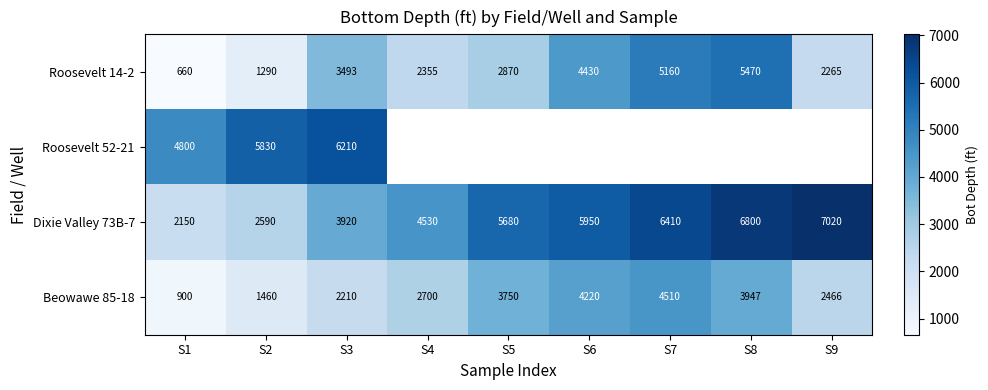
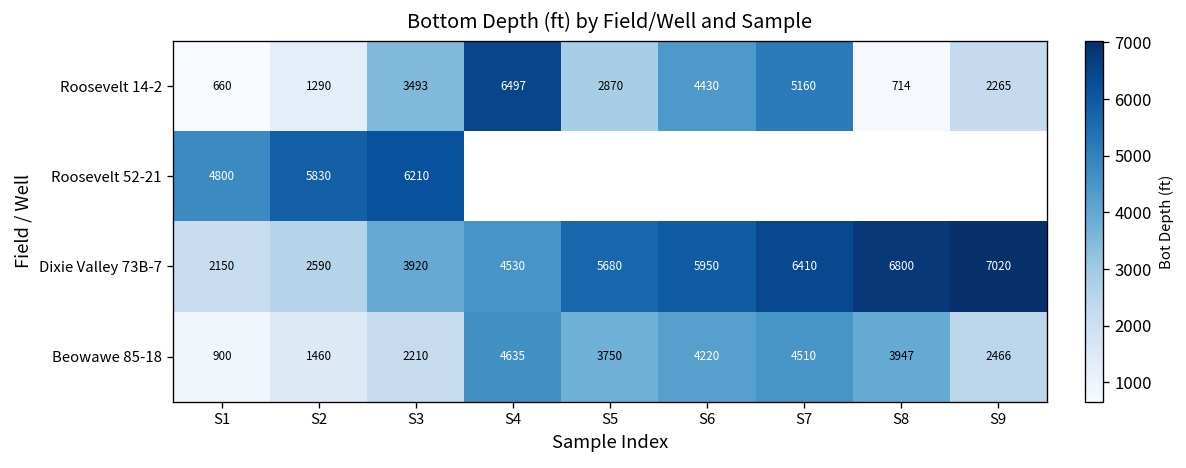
Roosevelt 14-2, S4: 2355 -> 6497
Roosevelt 14-2, S8: 5470 -> 714
Beowawe 85-18, S4: 2700 -> 4635
